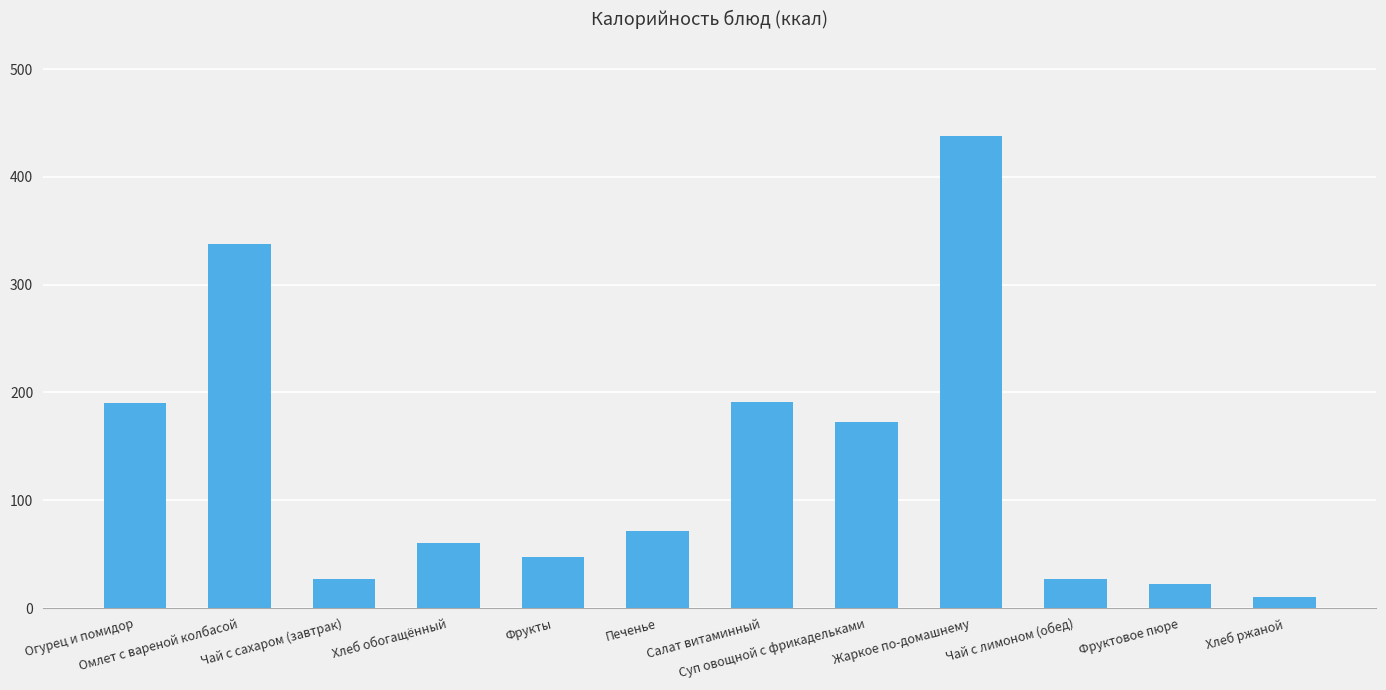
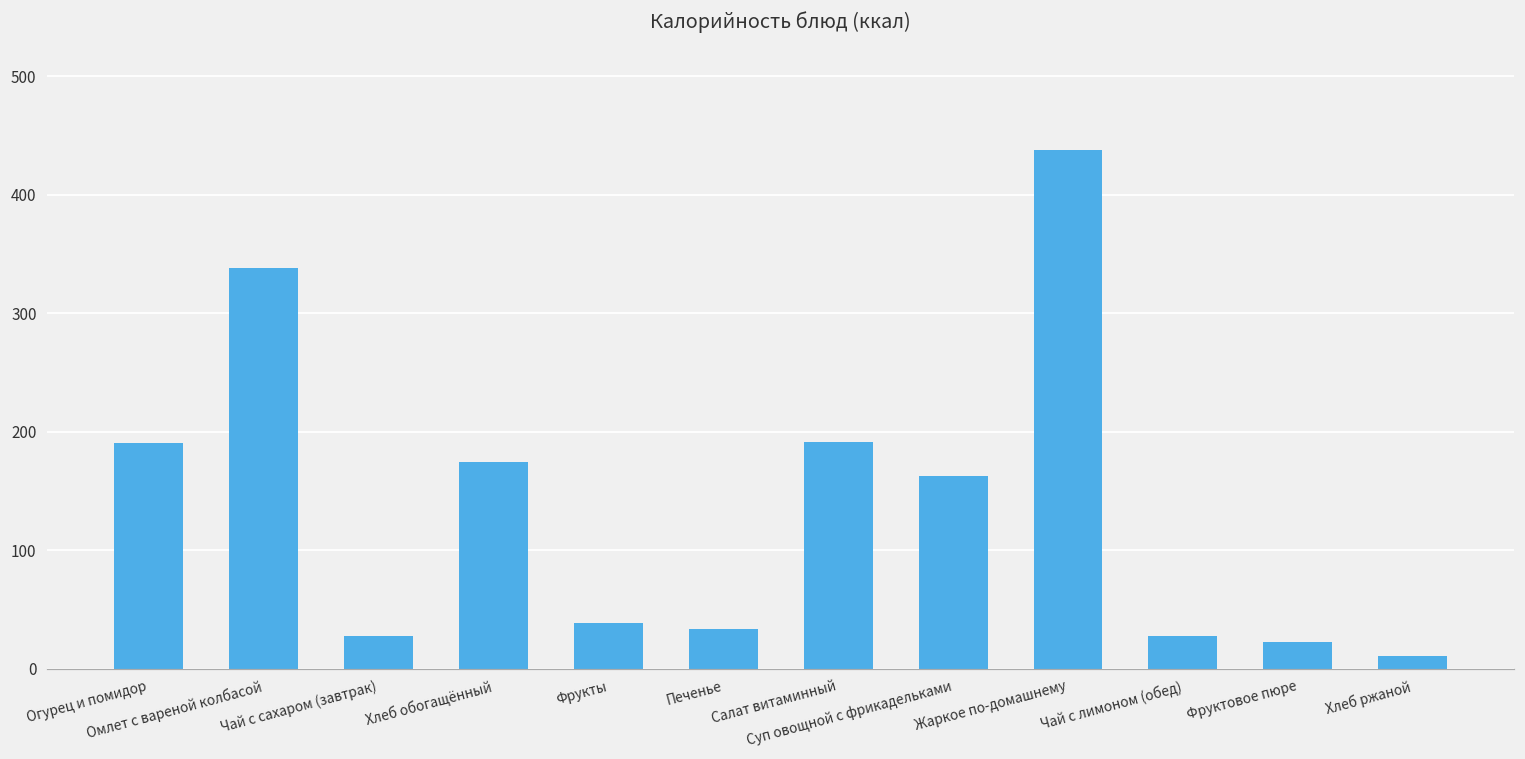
Хлеб обогащённый: 60 -> 174
Фрукты: 47 -> 38
Печенье: 71 -> 34
Суп овощной с фрикадельками: 173 -> 163
